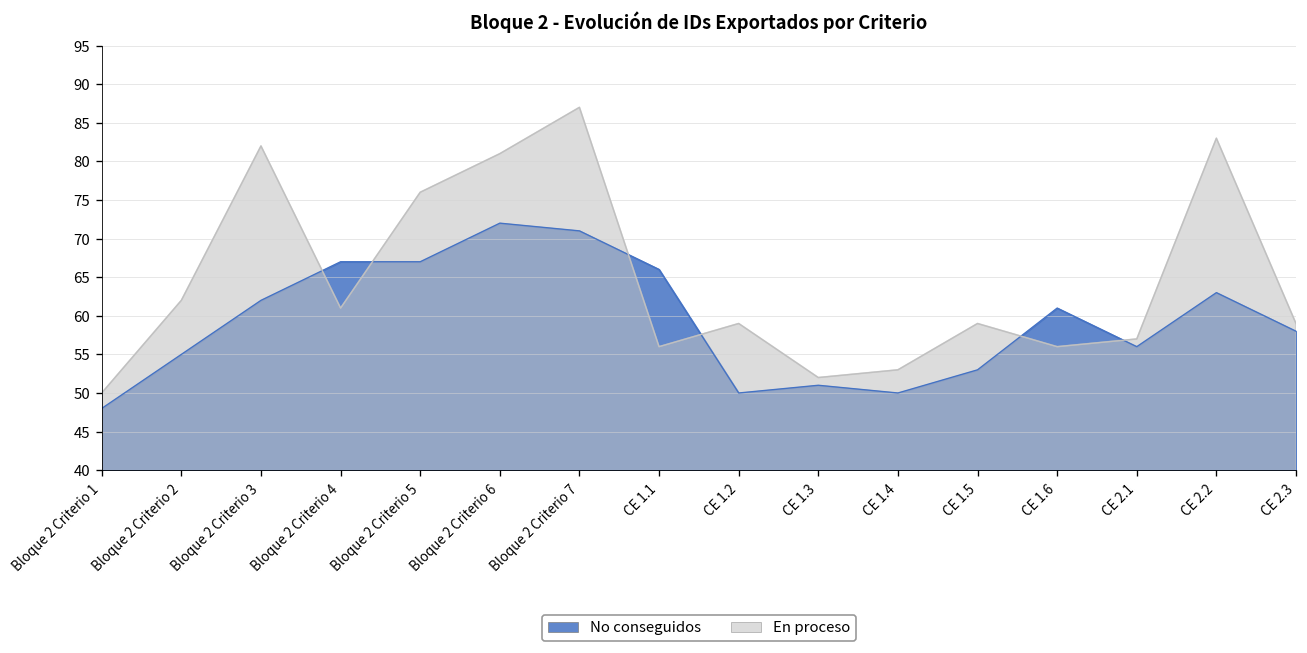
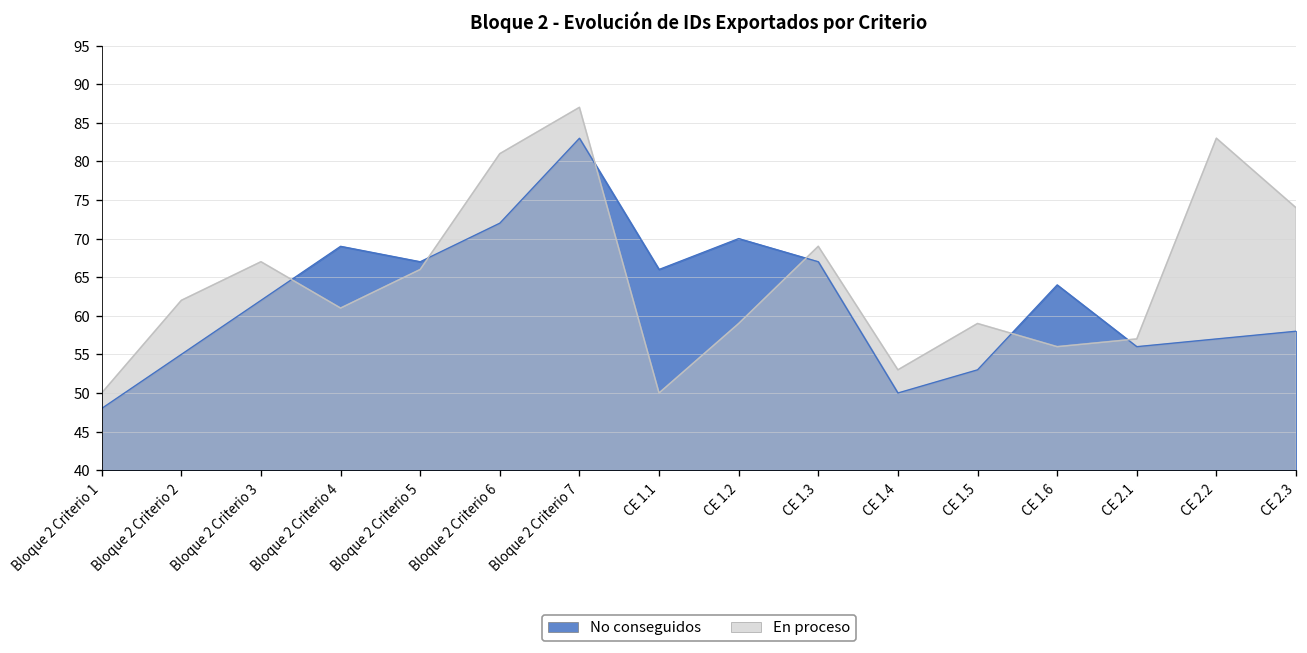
En proceso, Bloque 2 Criterio 3: 82 -> 67
No conseguidos, Bloque 2 Criterio 4: 67 -> 69
En proceso, Bloque 2 Criterio 5: 76 -> 66
No conseguidos, Bloque 2 Criterio 7: 71 -> 83
En proceso, CE 1.1: 56 -> 50
No conseguidos, CE 1.2: 50 -> 70
No conseguidos, CE 1.3: 51 -> 67
En proceso, CE 1.3: 52 -> 69
No conseguidos, CE 1.6: 61 -> 64
No conseguidos, CE 2.2: 63 -> 57
En proceso, CE 2.3: 59 -> 74
